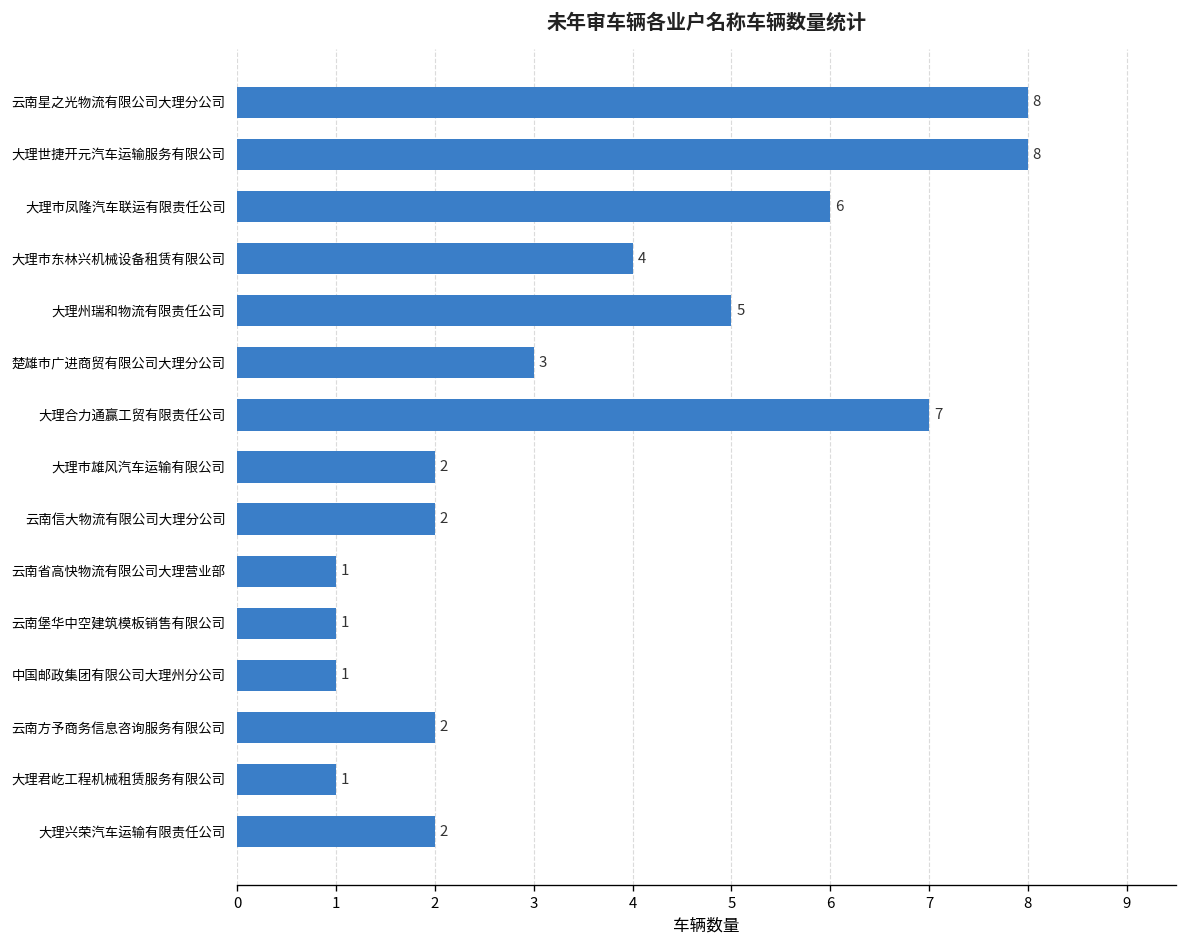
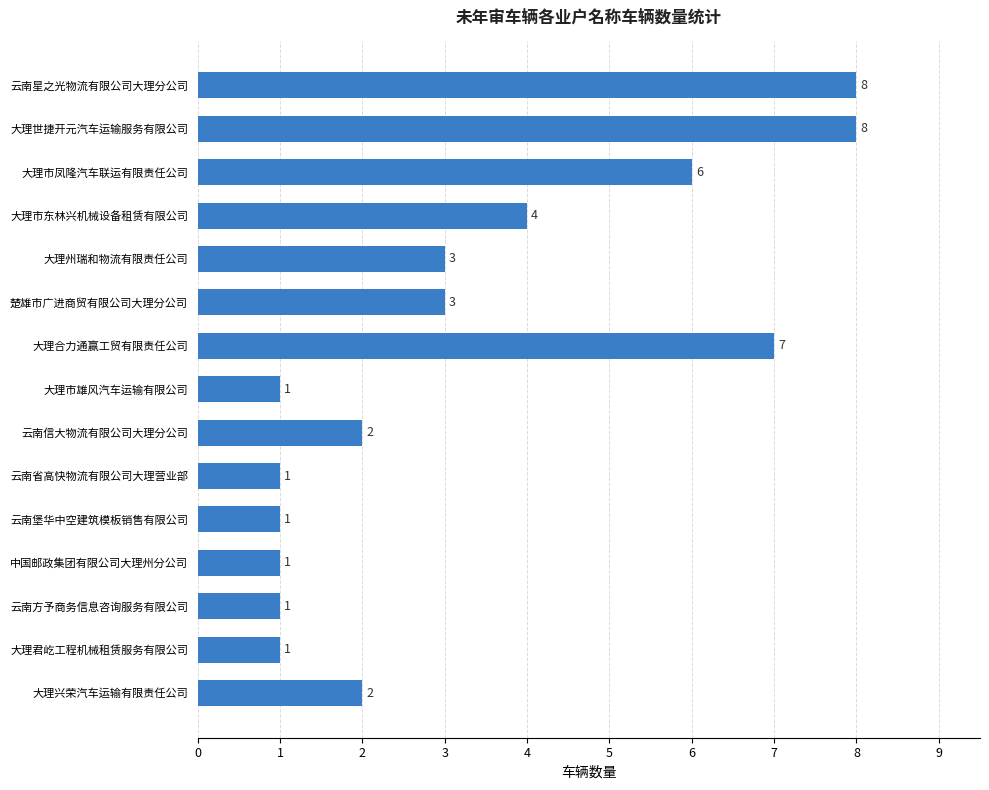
大理州瑞和物流有限责任公司: 5 -> 3
大理市雄风汽车运输有限公司: 2 -> 1
云南方予商务信息咨询服务有限公司: 2 -> 1
